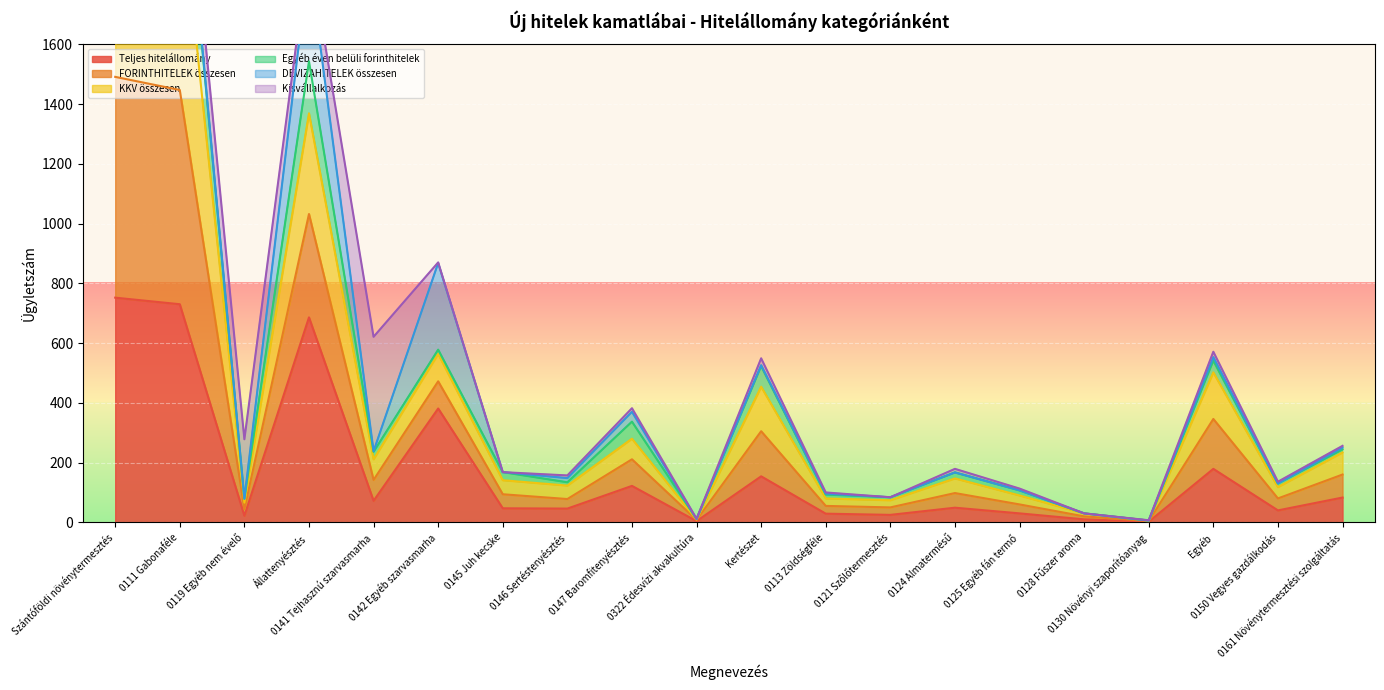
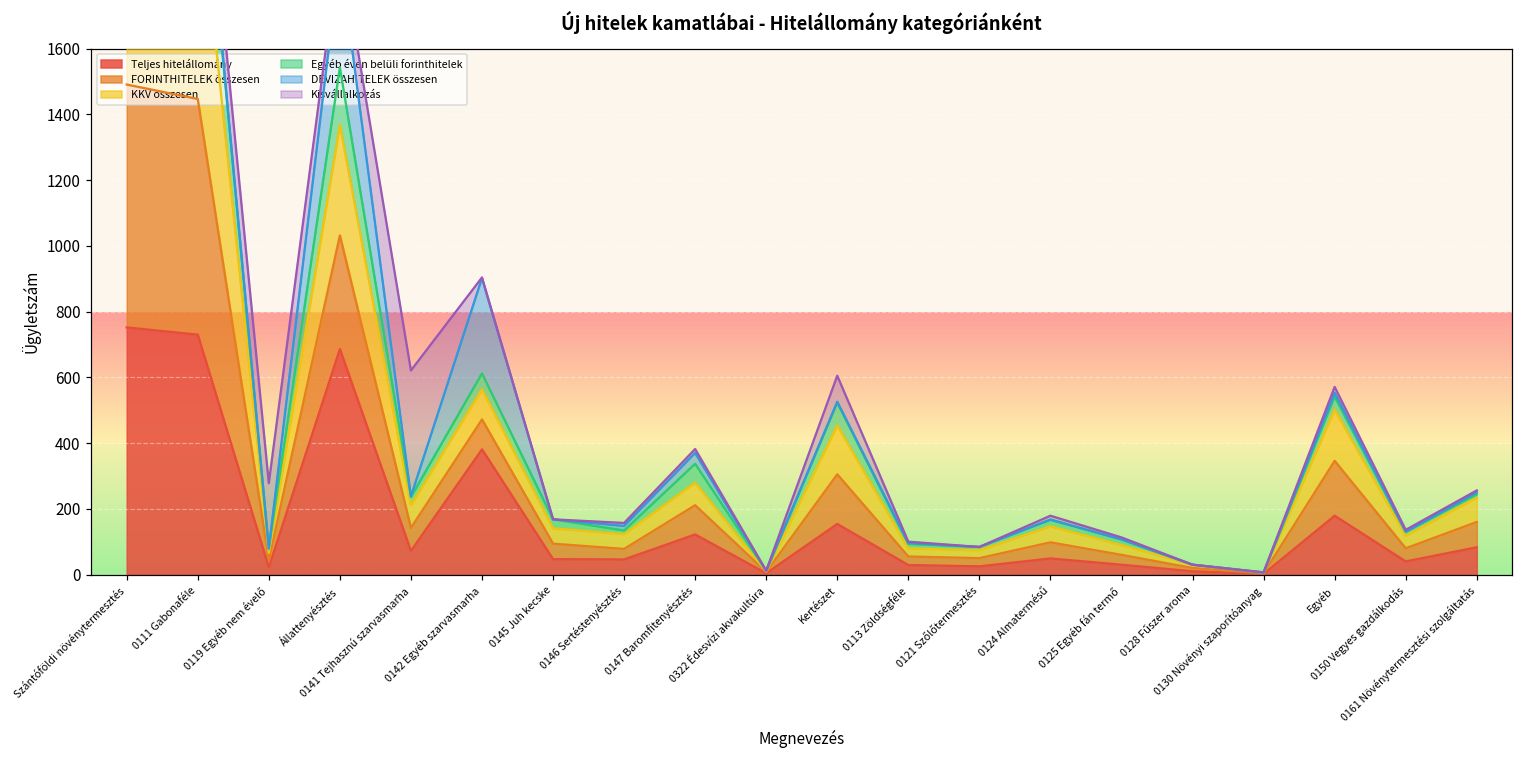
Egyéb éven belüli forinthitelek, 0142 Egyéb szarvasmarha: 10 -> 50
Kisvállalkozás, Kertészet: 20 -> 80
